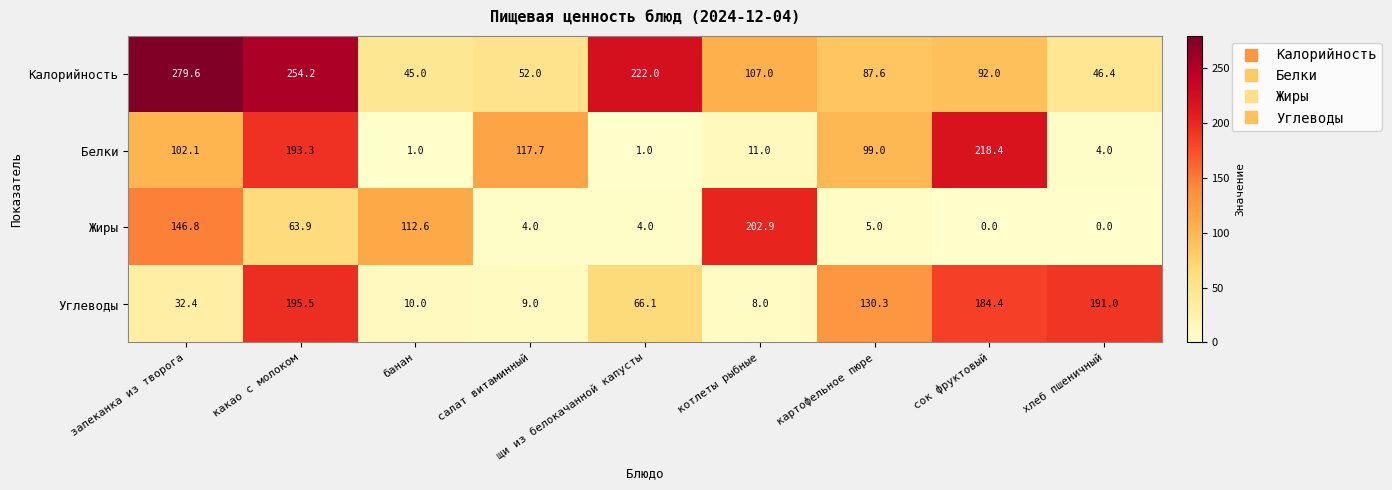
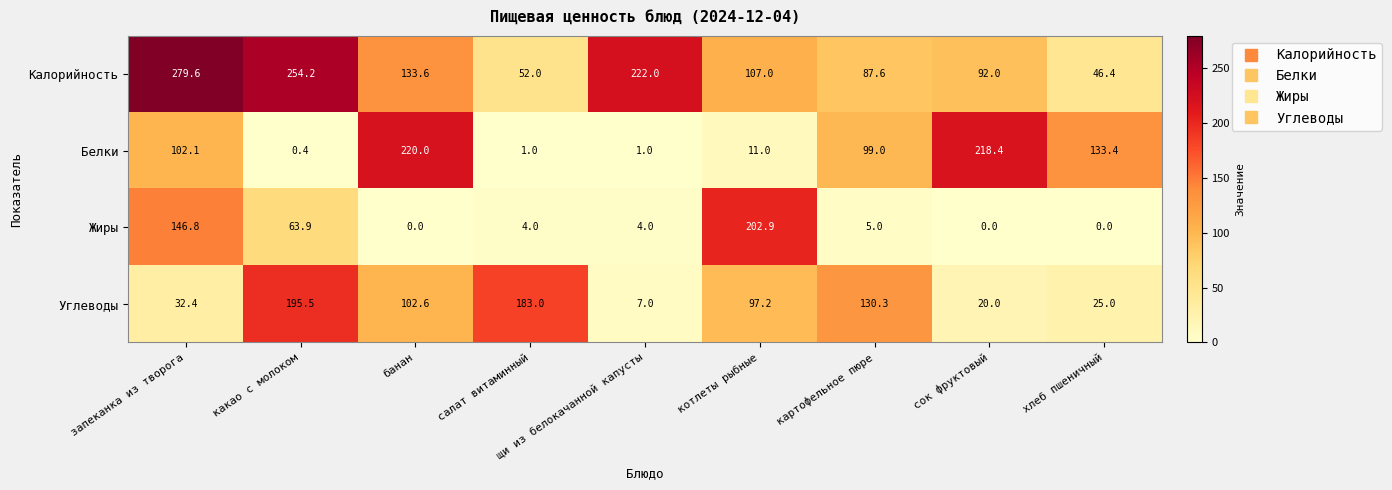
Калорийность, банан: 45.0 -> 133.6
Белки, какао с молоком: 193.3 -> 0.4
Белки, банан: 1.0 -> 220.0
Белки, салат витаминный: 117.7 -> 1.0
Белки, хлеб пшеничный: 4.0 -> 133.4
Жиры, банан: 112.6 -> 0.0
Углеводы, банан: 10.0 -> 102.6
Углеводы, салат витаминный: 9.0 -> 183.0
Углеводы, щи из белокачанной капусты: 66.1 -> 7.0
Углеводы, котлеты рыбные: 8.0 -> 97.2
Углеводы, сок фруктовый: 184.4 -> 20.0
Углеводы, хлеб пшеничный: 191.0 -> 25.0
